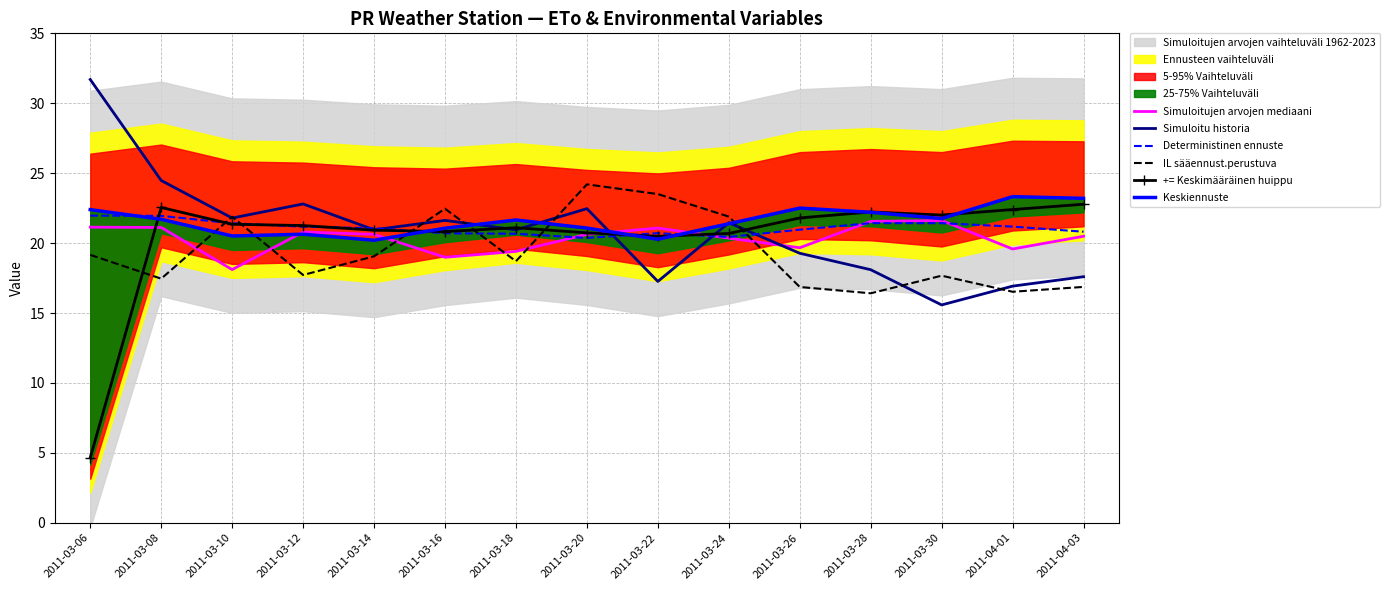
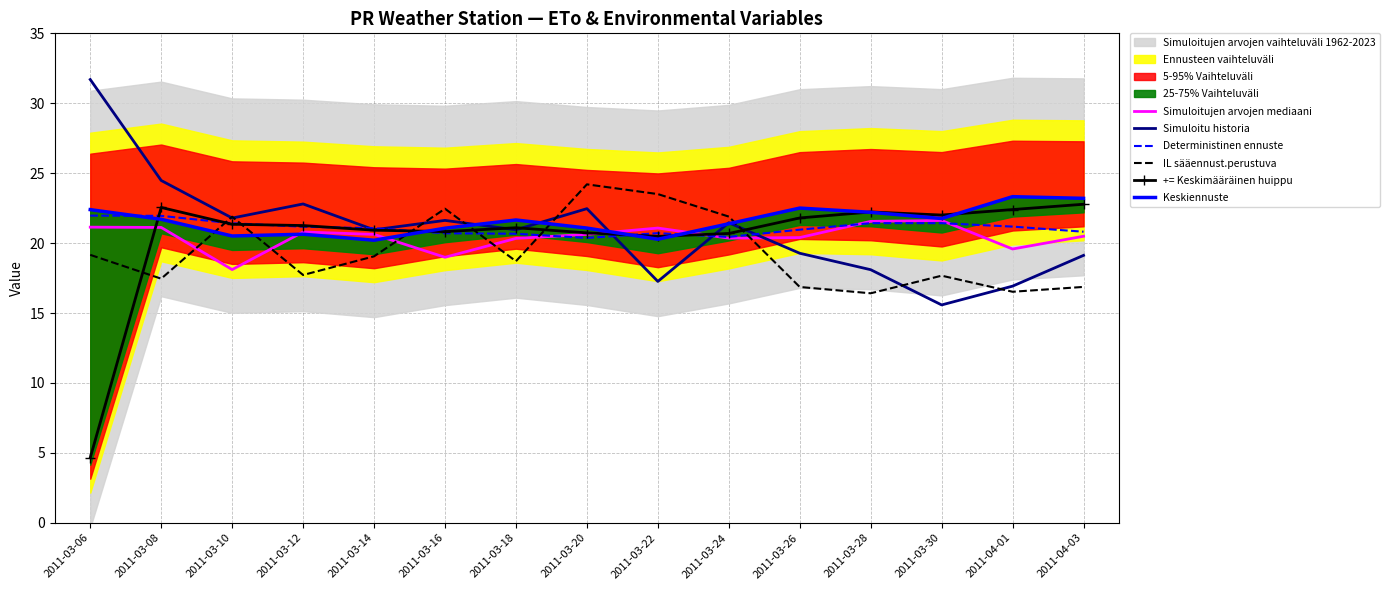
Simuloitujen arvojen mediaani, 2011-03-18: 19.4 -> 20.3
Simuloitujen arvojen mediaani, 2011-03-26: 19.7 -> 20.4
Simuloitu historia, 2011-04-03: 17.6 -> 19.1
